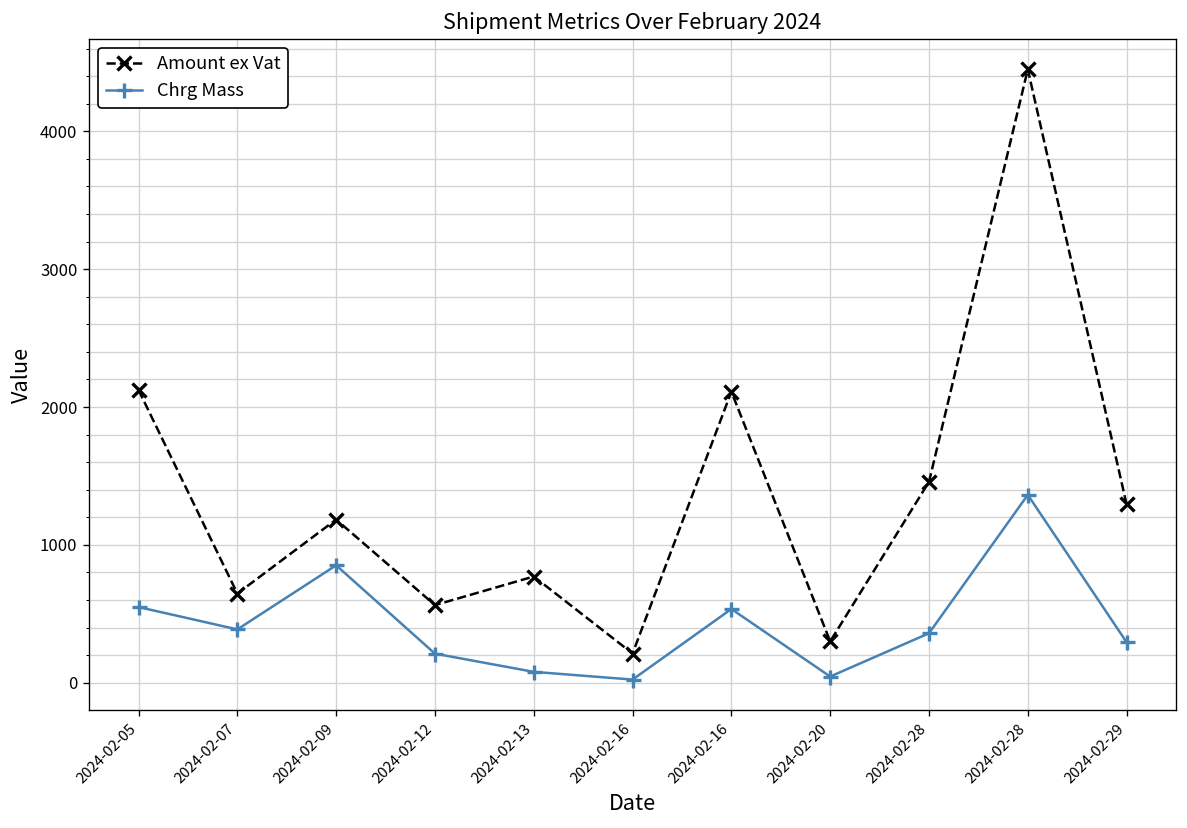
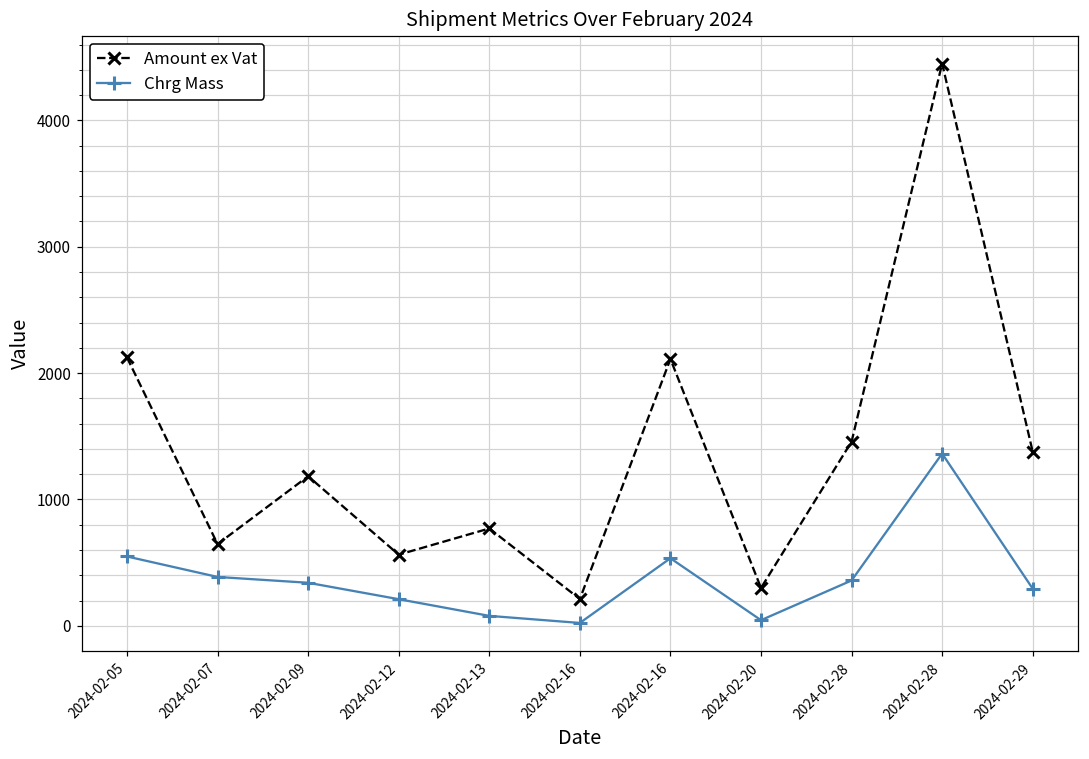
Chrg Mass, 2024-02-09: 850 -> 340
Amount ex Vat, 2024-02-29: 1290 -> 1380
